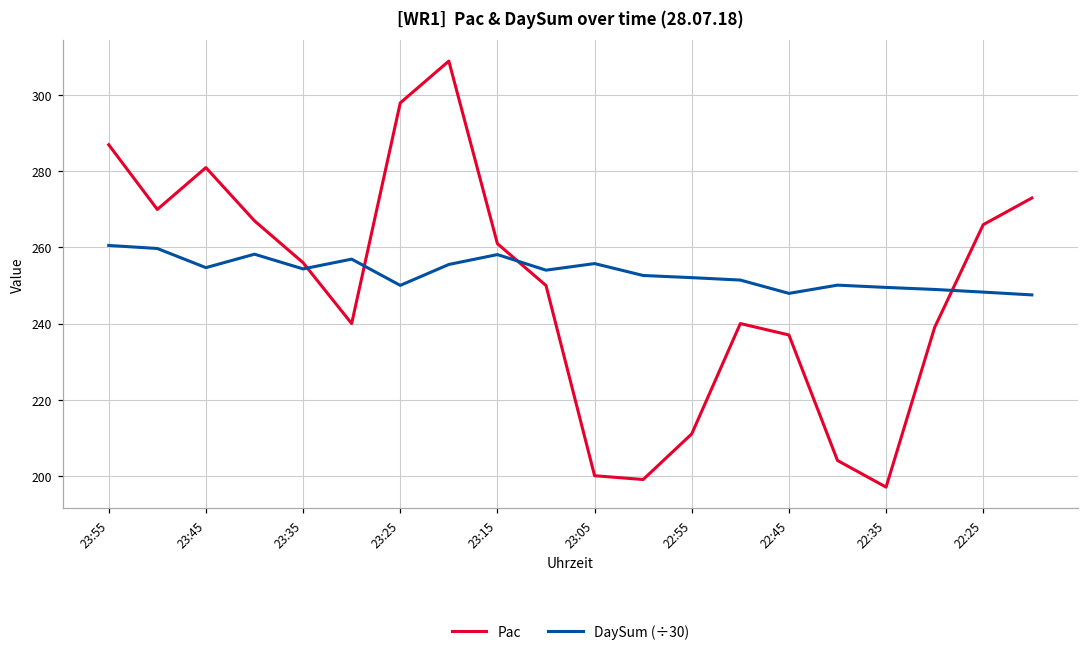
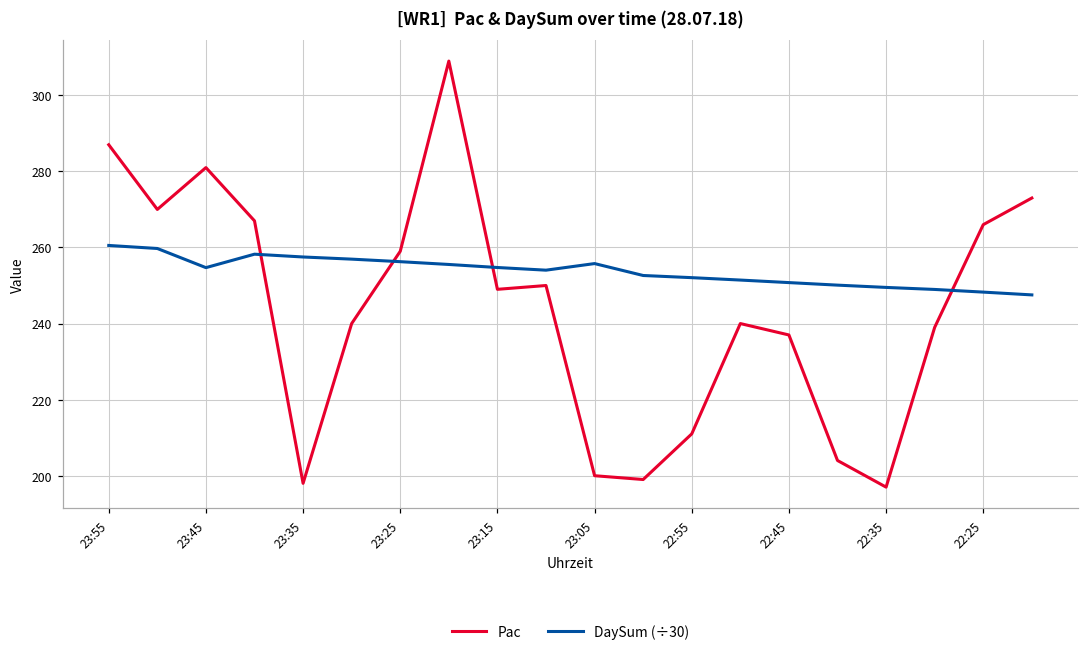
Pac, 23:35: 256 -> 198
DaySum (÷30), 23:35: 254 -> 258
Pac, 23:25: 298 -> 259
DaySum (÷30), 23:25: 250 -> 256
Pac, 23:15: 261 -> 249
DaySum (÷30), 23:15: 258 -> 255
DaySum (÷30), 22:45: 248 -> 251
